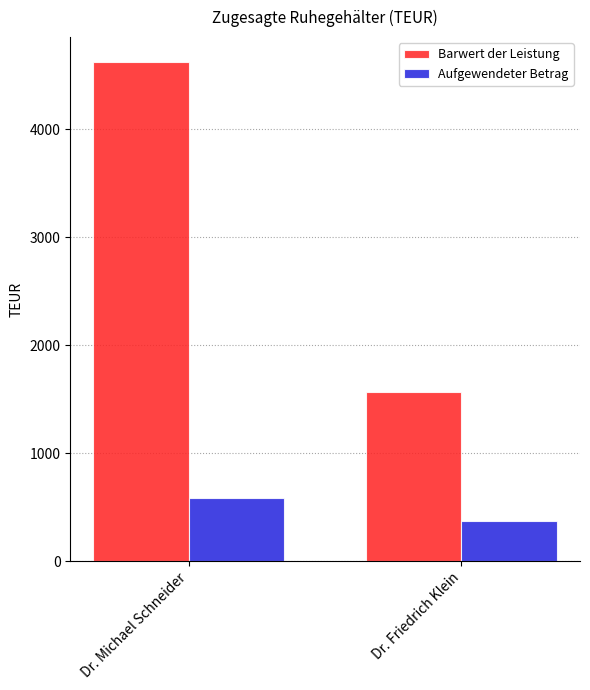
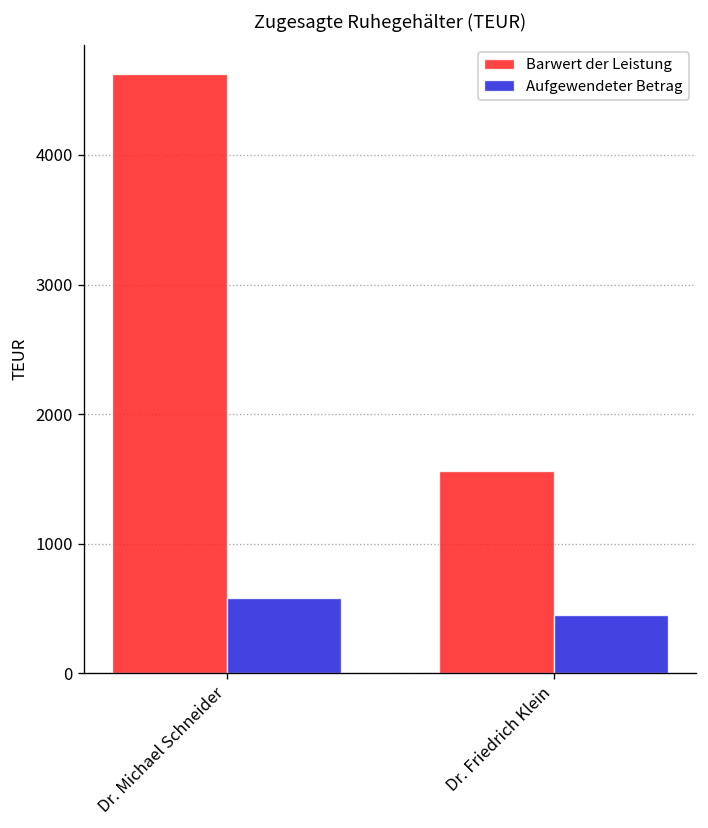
Aufgewendeter Betrag, Dr. Friedrich Klein: 370 -> 450
